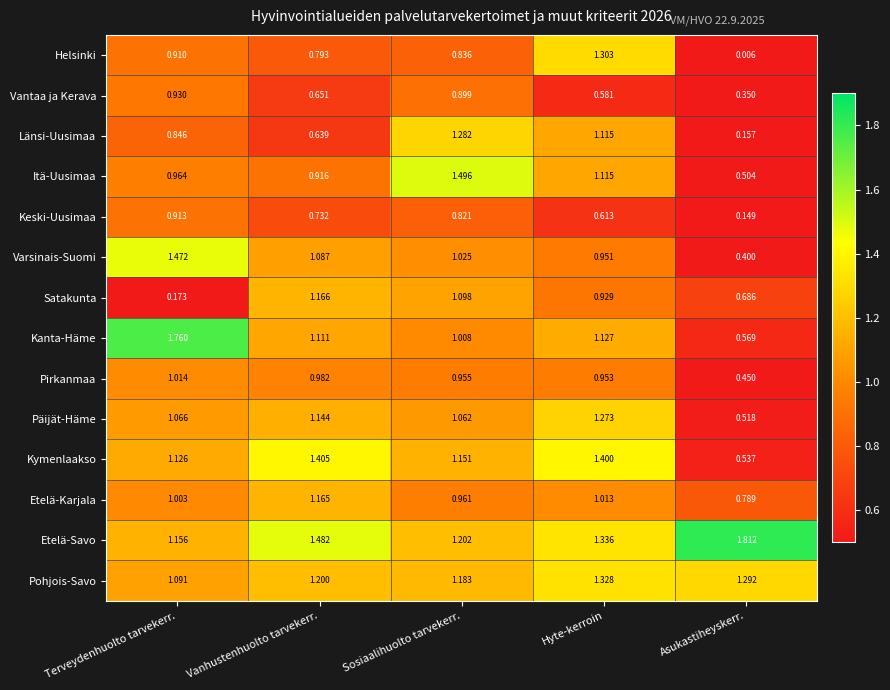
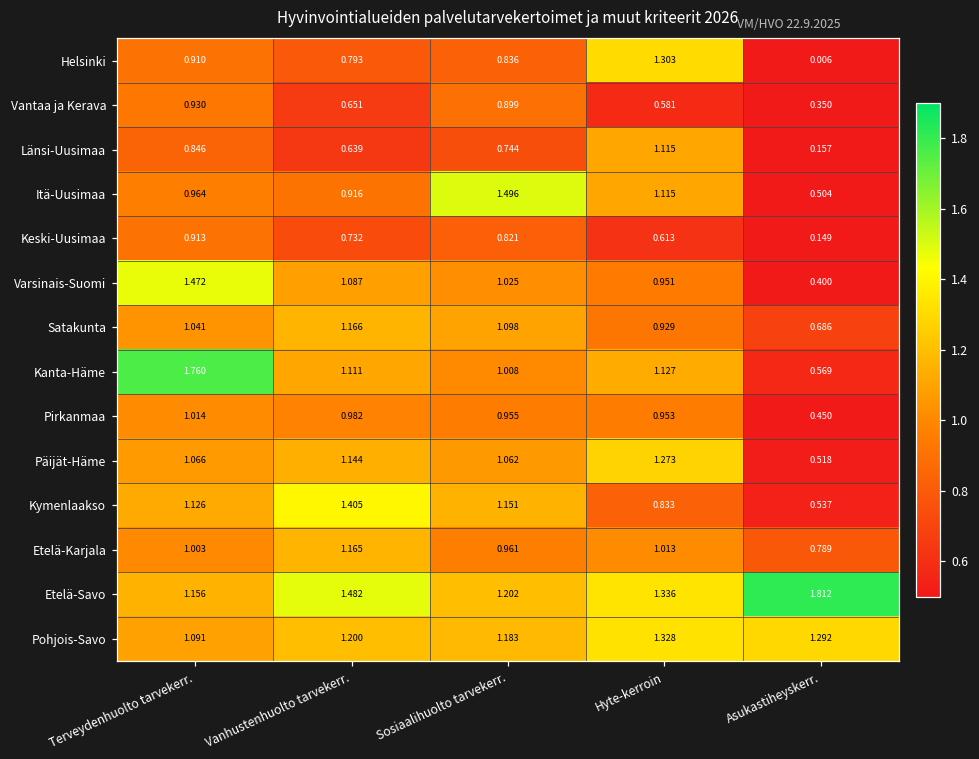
Länsi-Uusimaa, Sosiaalihuolto tarvekerr.: 1.282 -> 0.744
Satakunta, Terveydenhuolto tarvekerr.: 0.173 -> 1.041
Kymenlaakso, Hyte-kerroin: 1.400 -> 0.833
